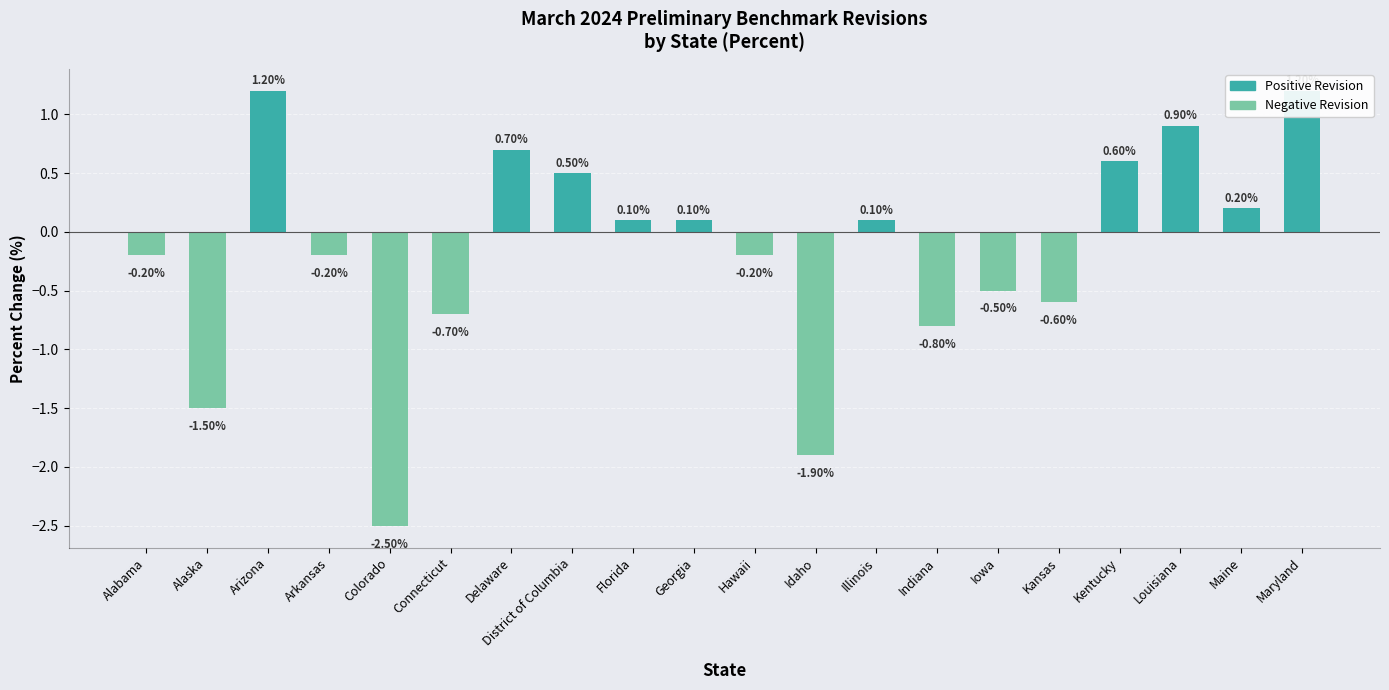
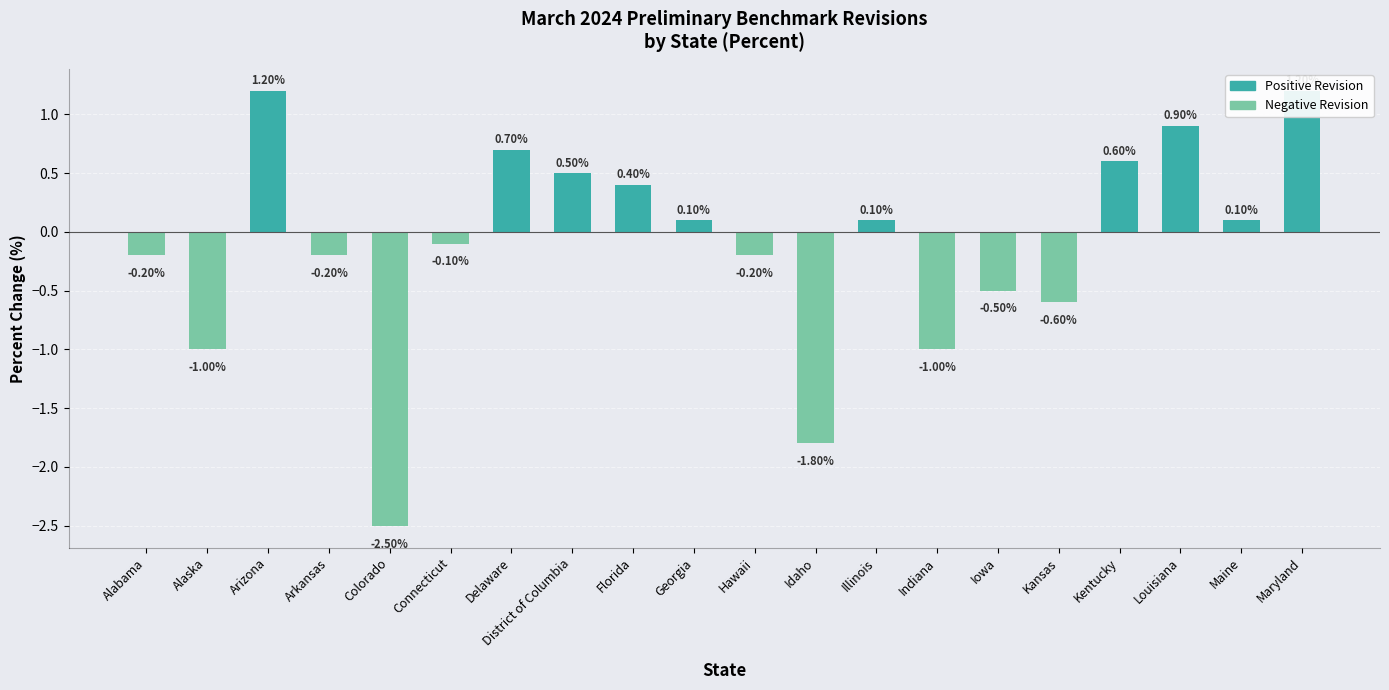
Alaska: -1.50% -> -1.00%
Connecticut: -0.70% -> -0.10%
Florida: 0.10% -> 0.40%
Idaho: -1.90% -> -1.80%
Indiana: -0.80% -> -1.00%
Maine: 0.20% -> 0.10%
